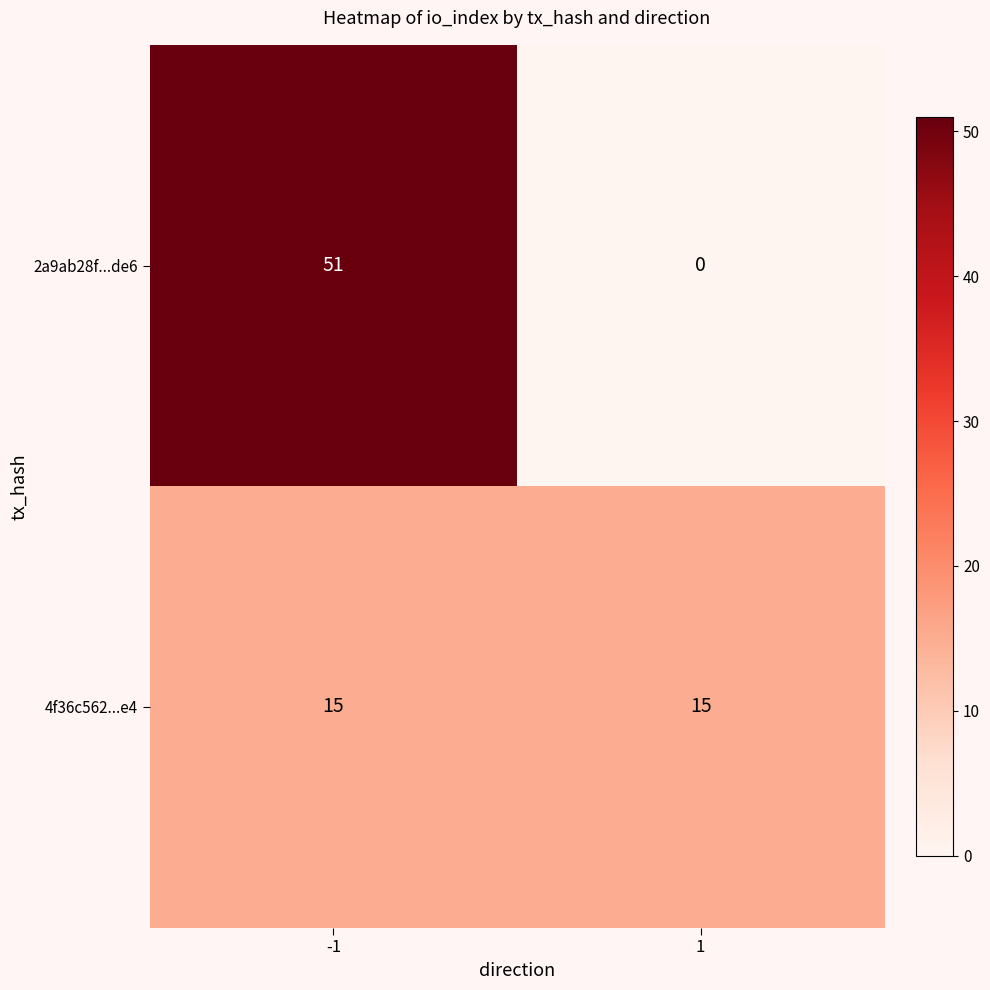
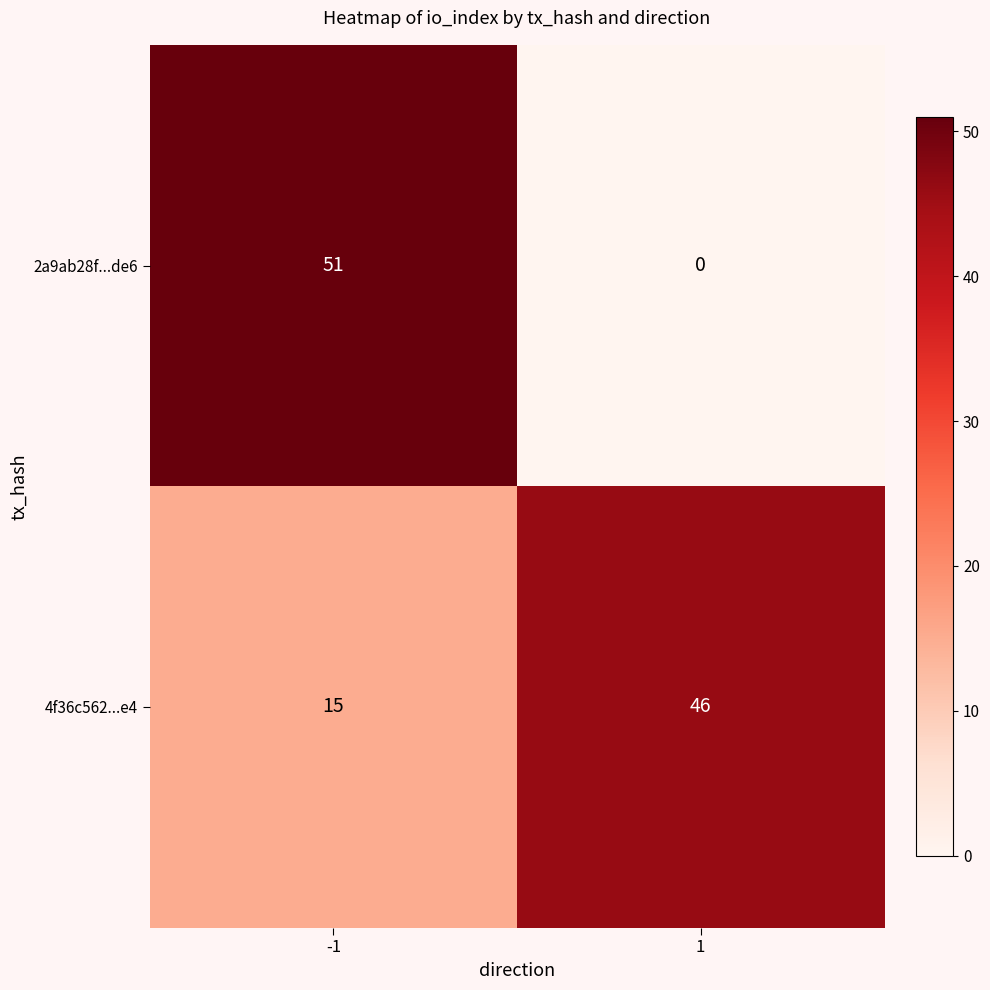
4f36c562...e4, 1: 15 -> 46
